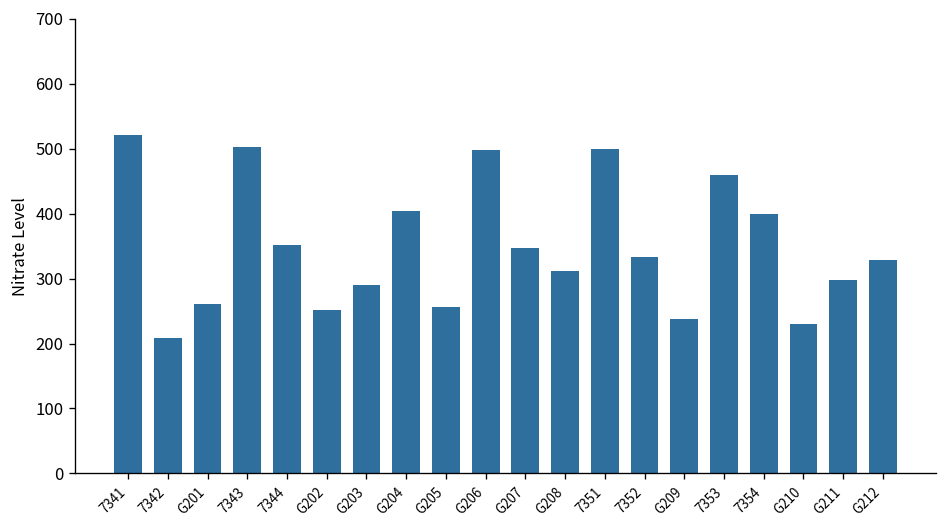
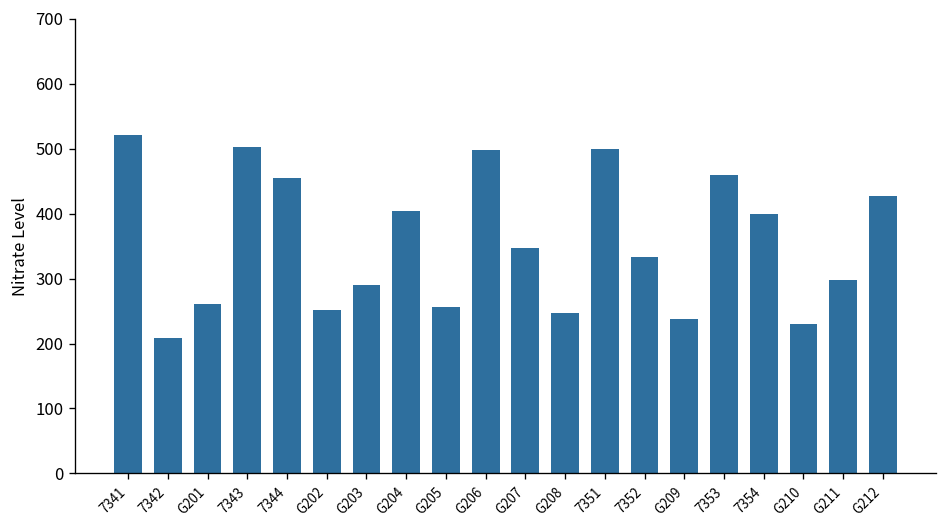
7344: 350 -> 460
G208: 310 -> 250
G212: 330 -> 430
